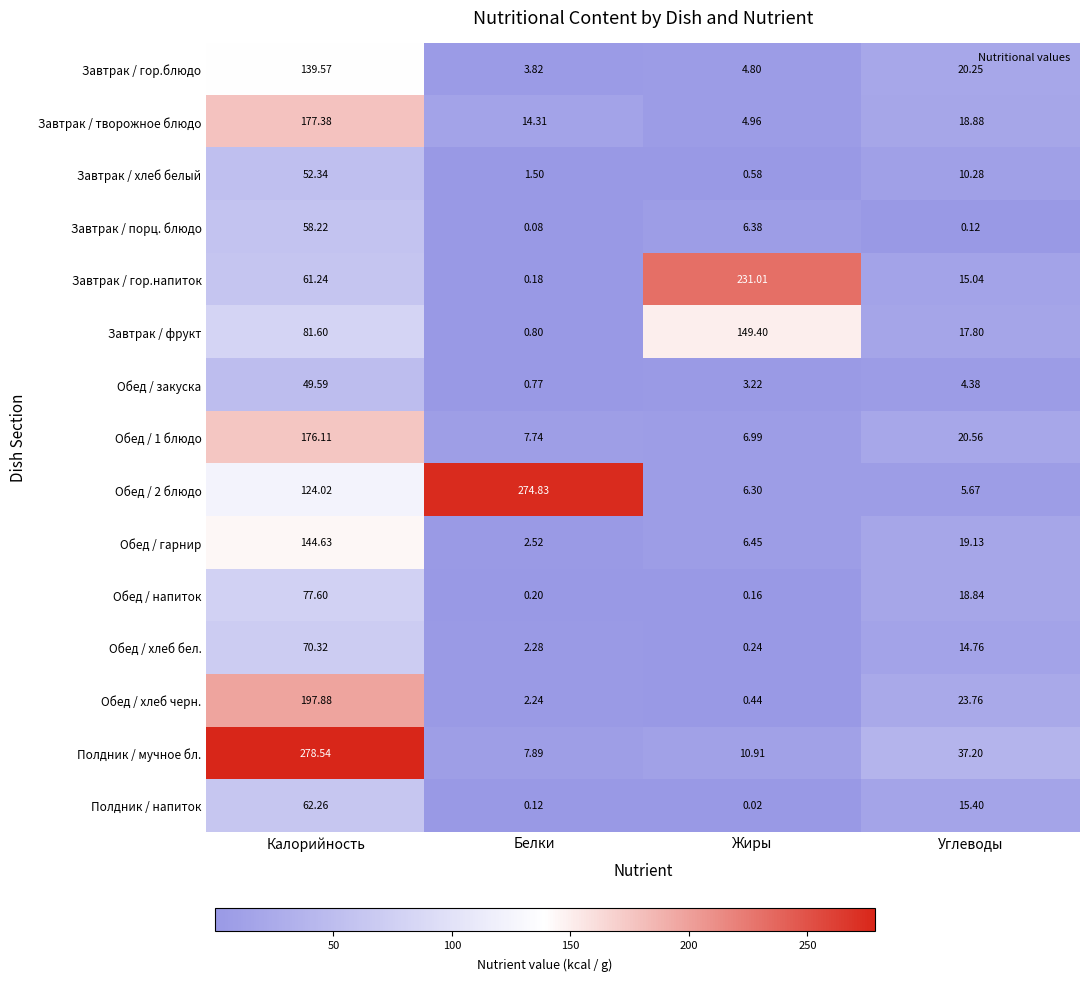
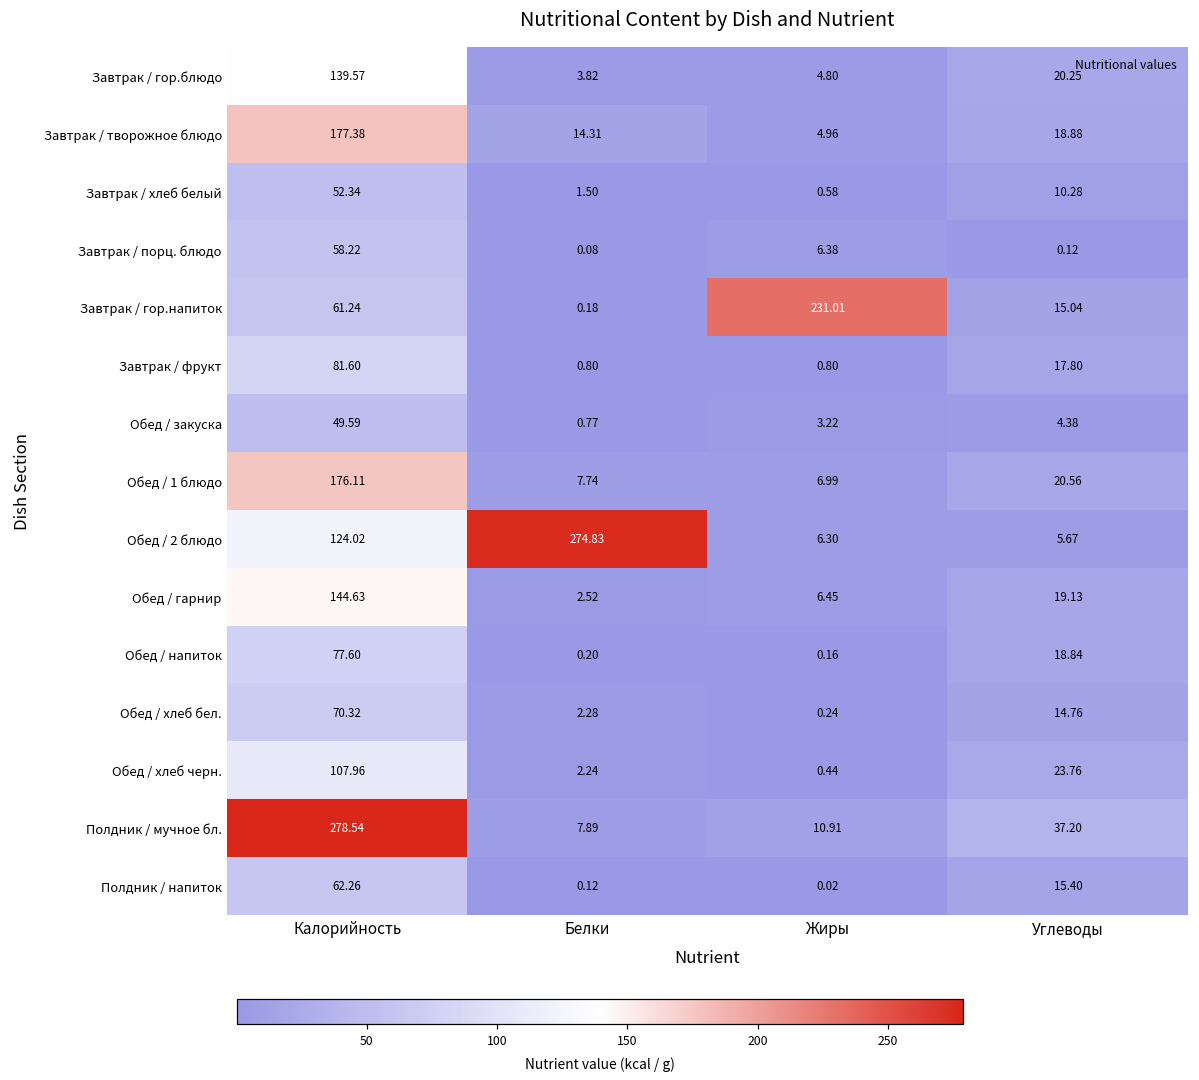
Завтрак / фрукт, Жиры: 149.40 -> 0.80
Обед / хлеб черн., Калорийность: 197.88 -> 107.96
